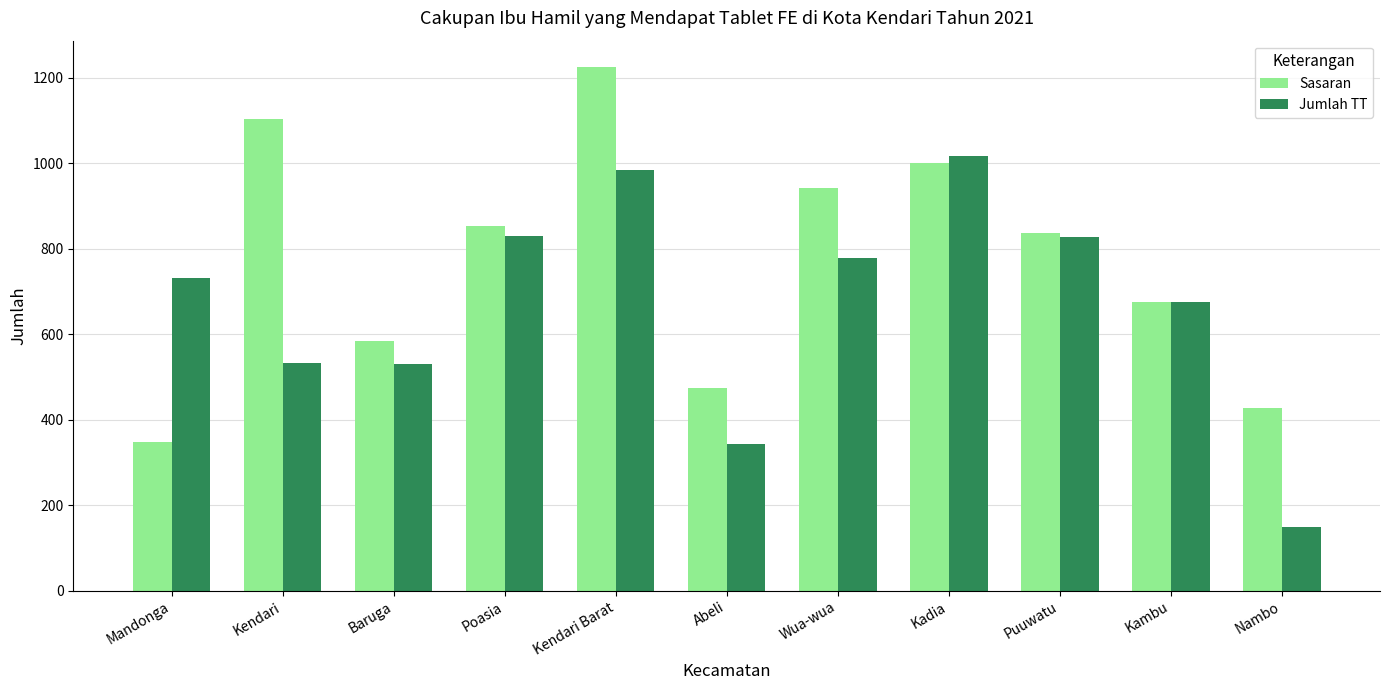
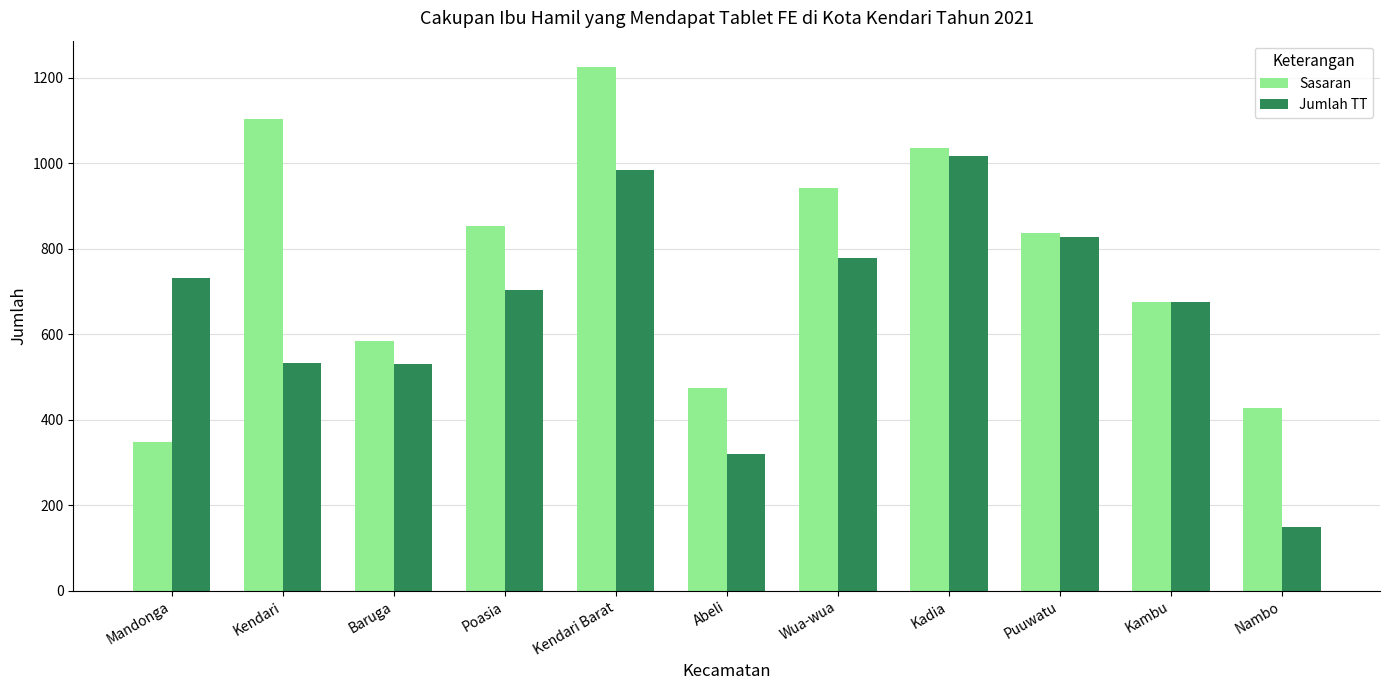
Jumlah TT, Poasia: 830 -> 700
Jumlah TT, Abeli: 340 -> 320
Sasaran, Kadia: 1000 -> 1040
